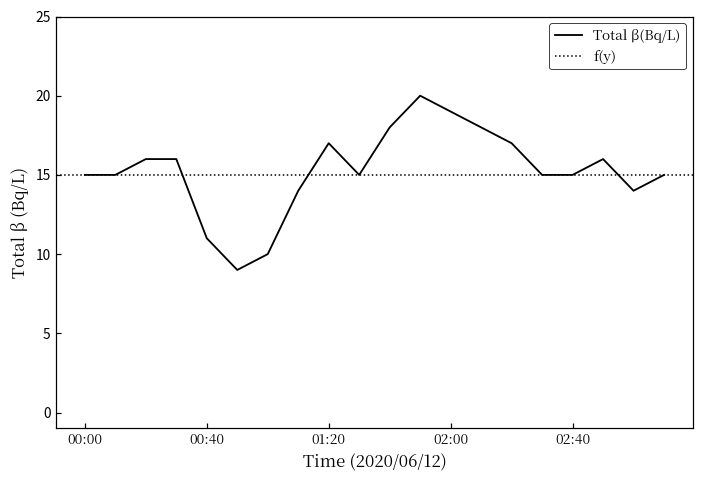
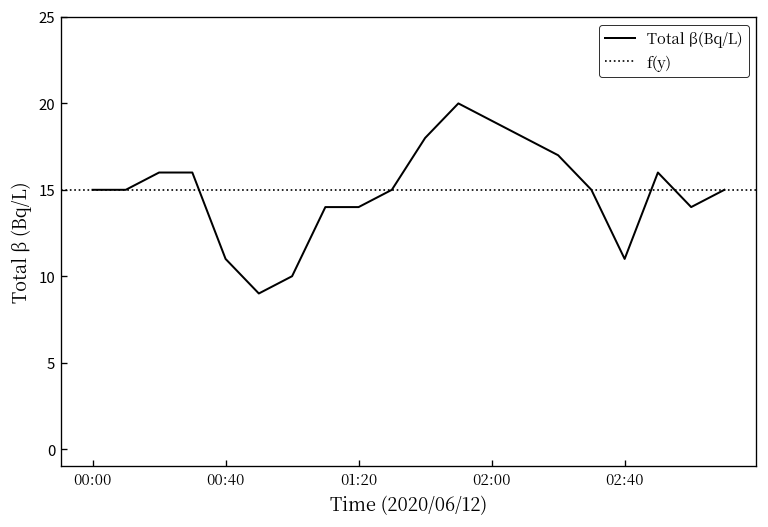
01:20: 17 -> 14
02:40: 15 -> 11
